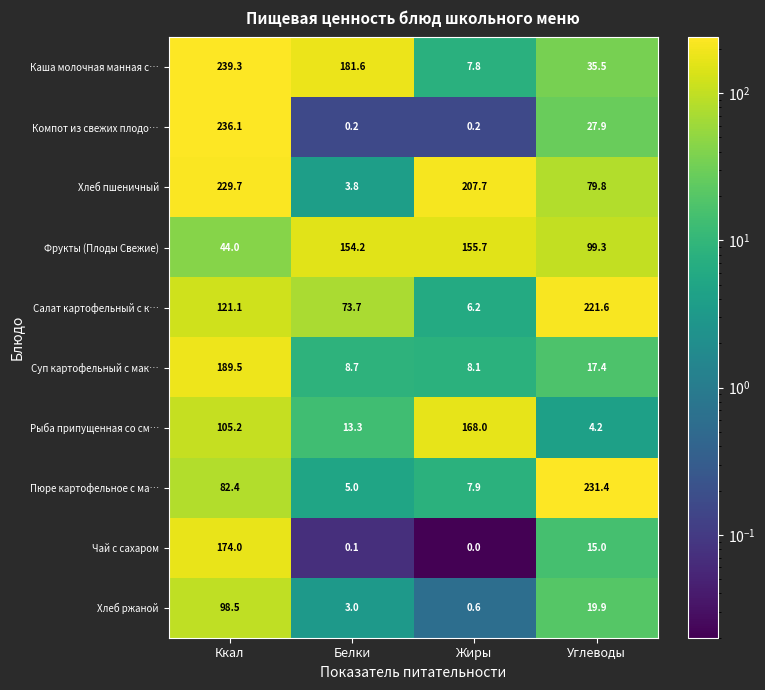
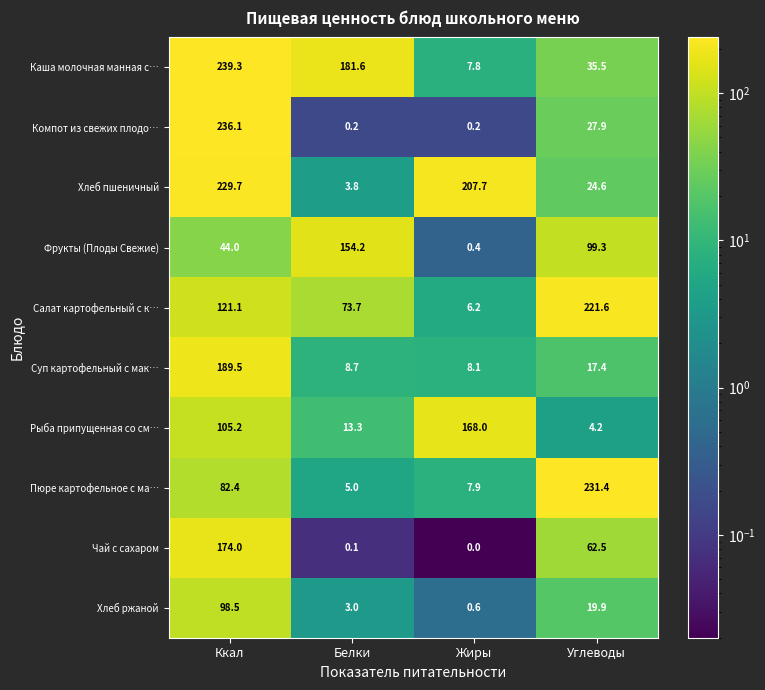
Хлеб пшеничный, Углеводы: 79.8 -> 24.6
Фрукты (Плоды Свежие), Жиры: 155.7 -> 0.4
Чай с сахаром, Углеводы: 15.0 -> 62.5
